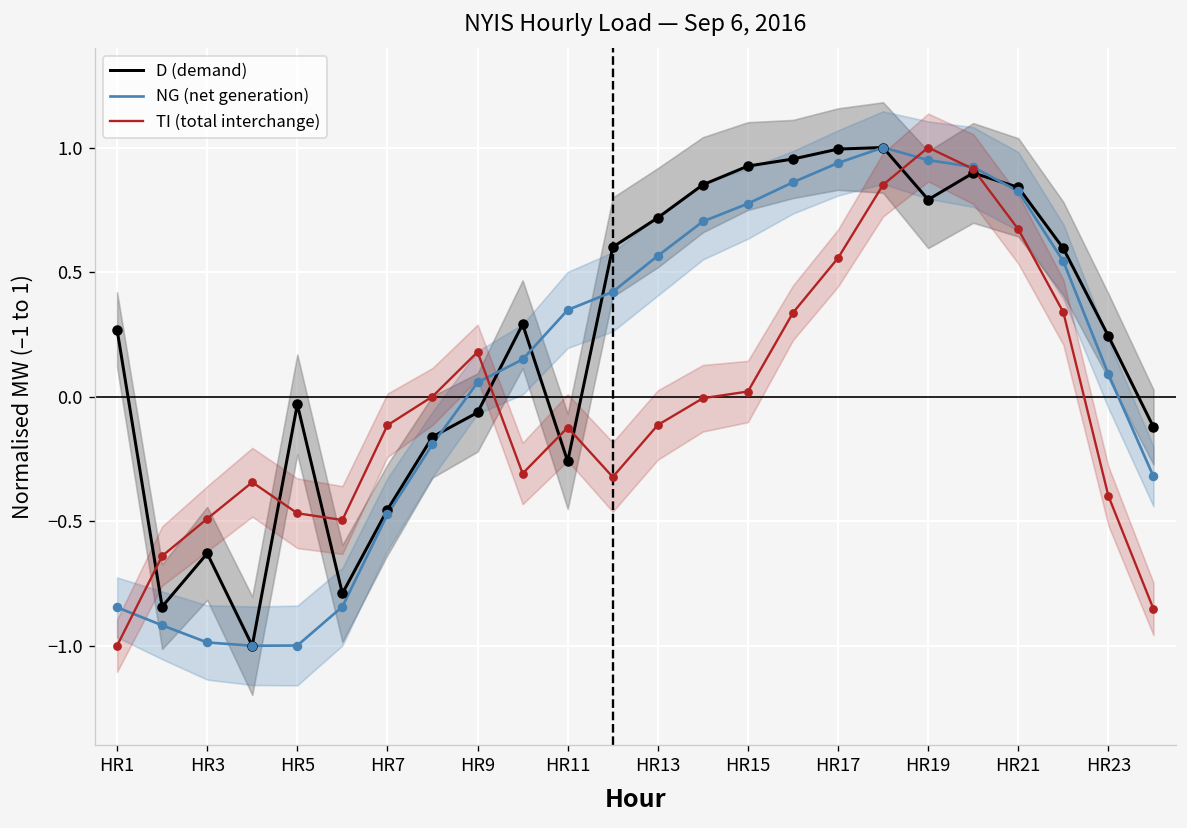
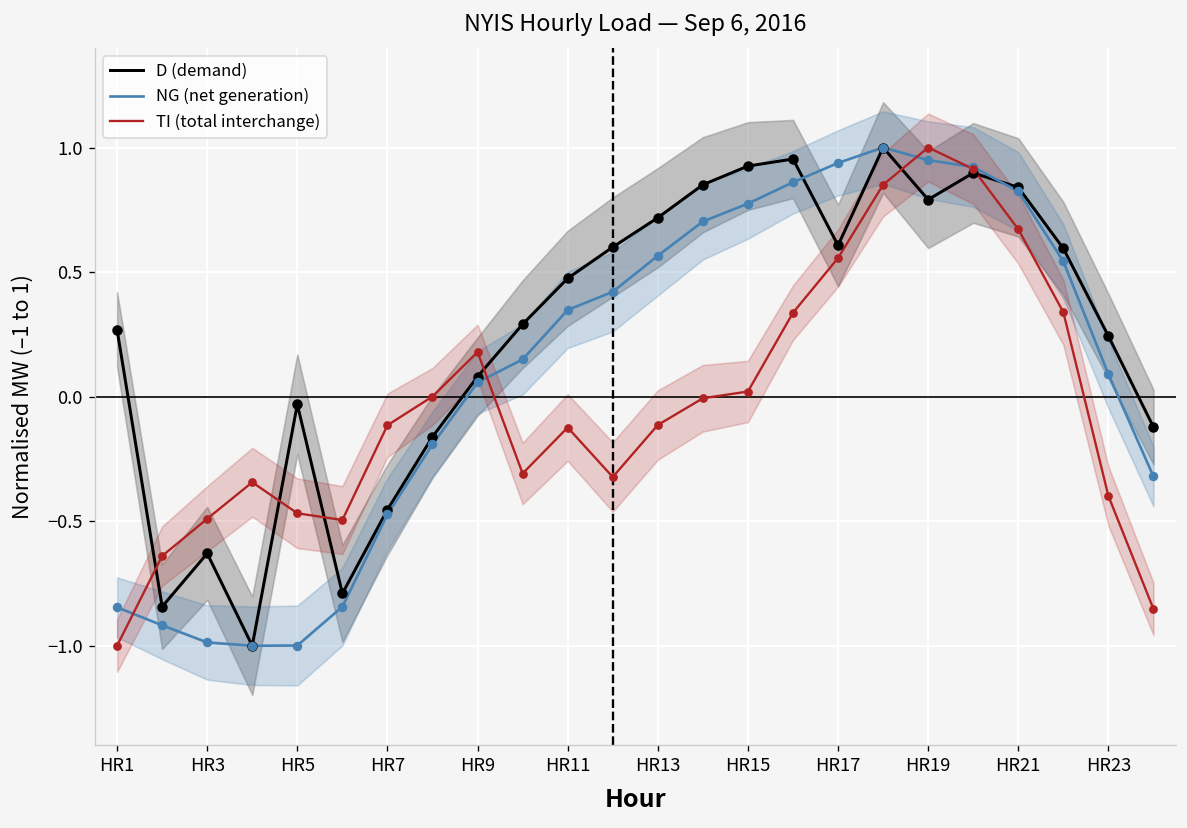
D (demand), HR9: -0.06 -> 0.08
D (demand), HR11: -0.26 -> 0.47
D (demand), HR17: 0.99 -> 0.61
